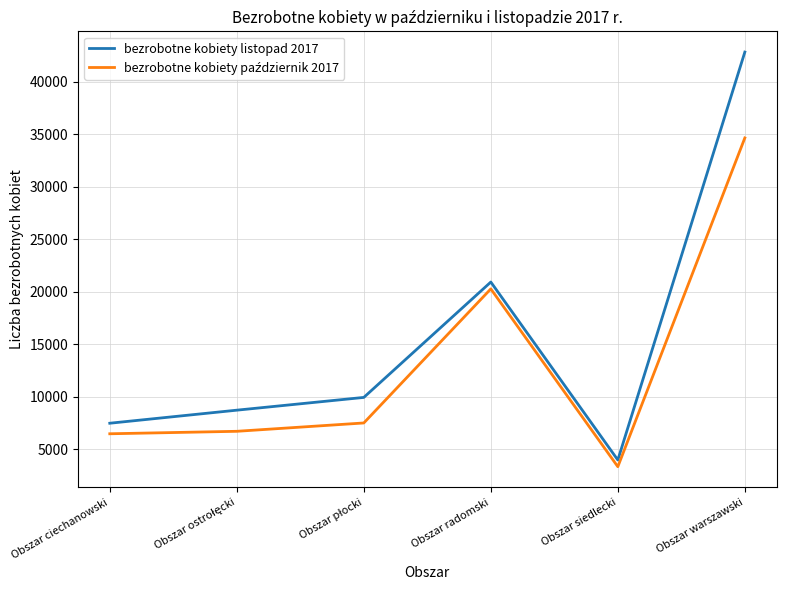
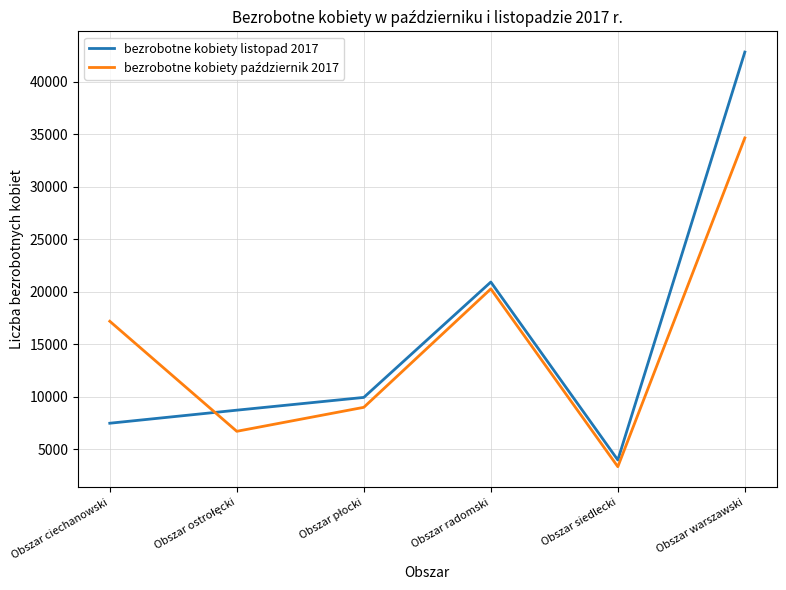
bezrobotne kobiety październik 2017, Obszar ciechanowski: 6500 -> 17200
bezrobotne kobiety październik 2017, Obszar płocki: 7500 -> 9000
